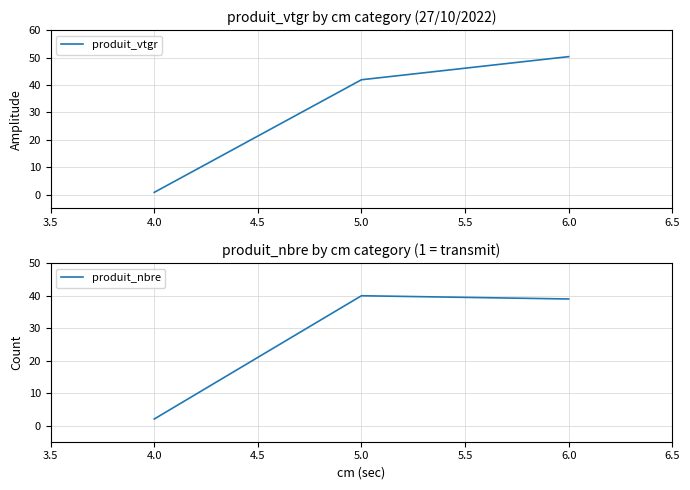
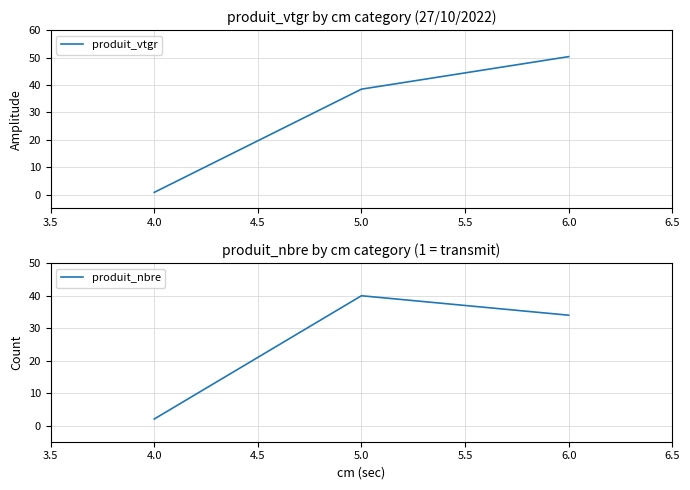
produit_vtgr by cm category (27/10/2022), 5.0: 42 -> 38
produit_nbre by cm category (1 = transmit), 6.0: 39 -> 34
